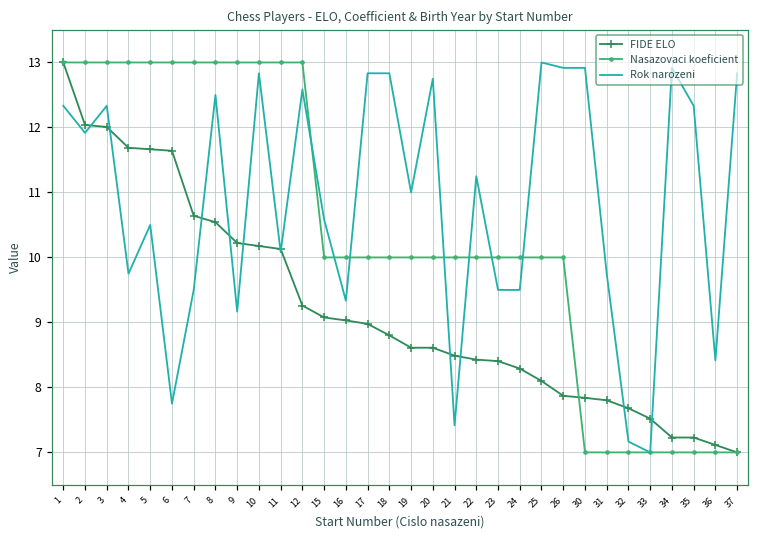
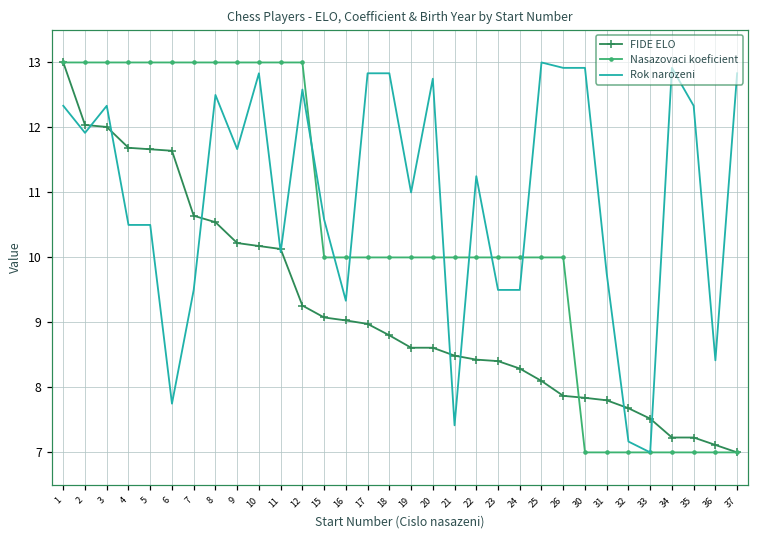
Rok narozeni, 4: 9.8 -> 10.5
Rok narozeni, 9: 9.2 -> 11.7
